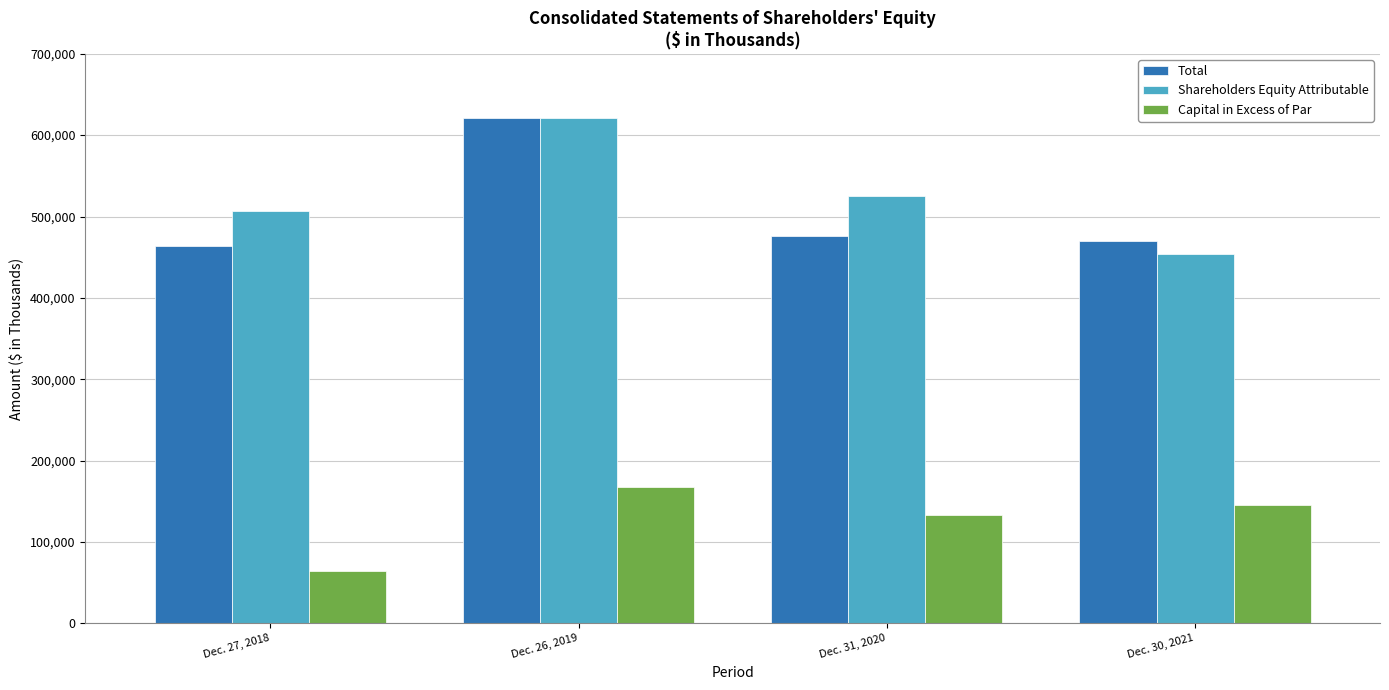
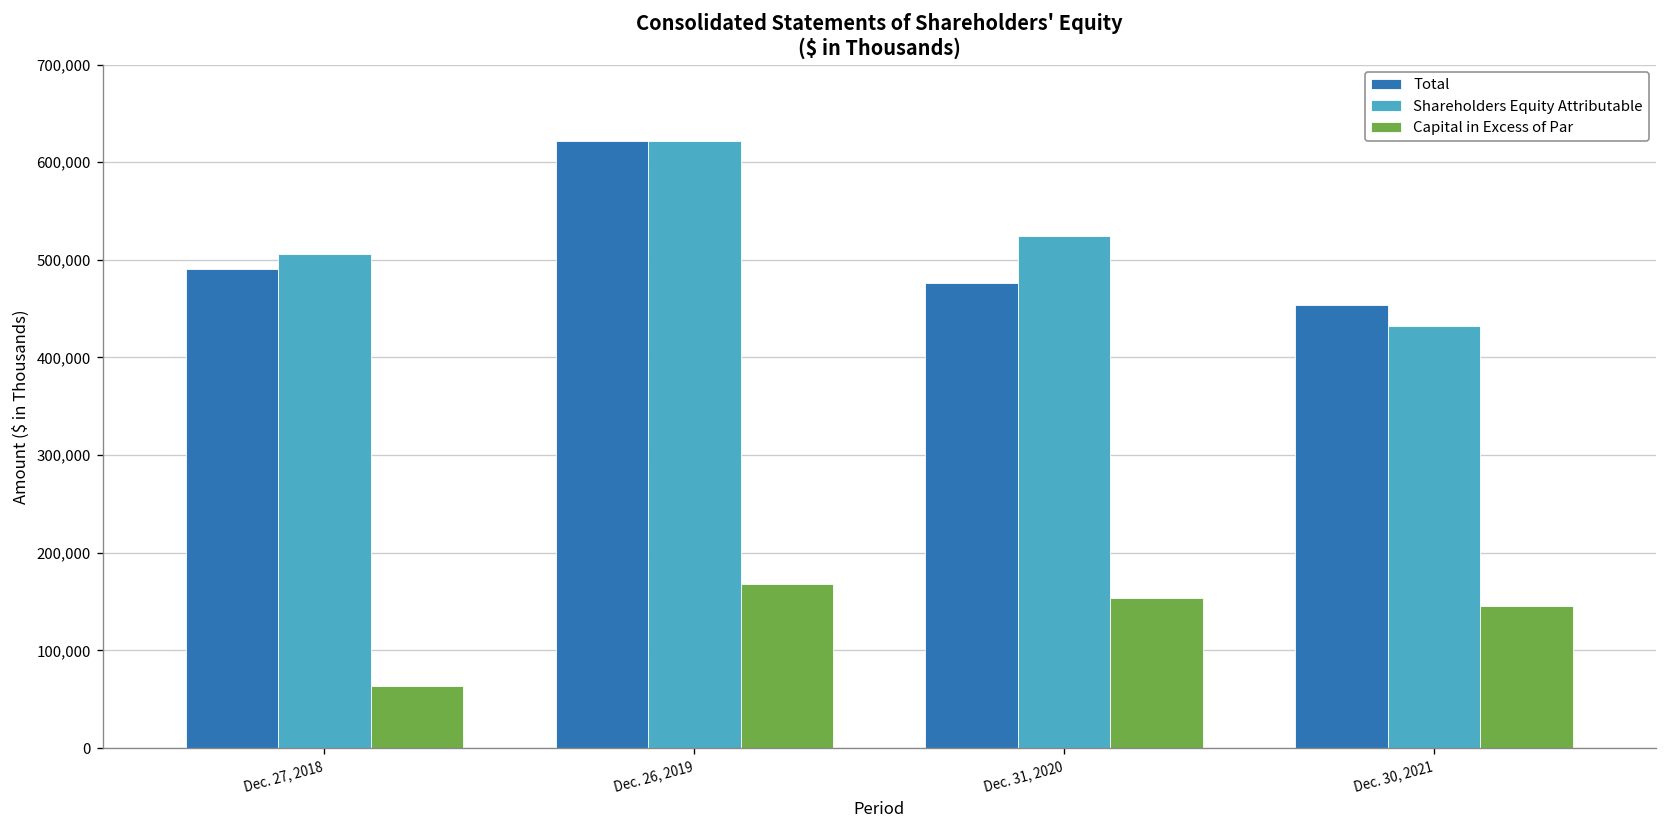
Total, Dec. 27, 2018: 460,000 -> 490,000
Capital in Excess of Par, Dec. 31, 2020: 130,000 -> 150,000
Total, Dec. 30, 2021: 470,000 -> 450,000
Shareholders Equity Attributable, Dec. 30, 2021: 450,000 -> 430,000
